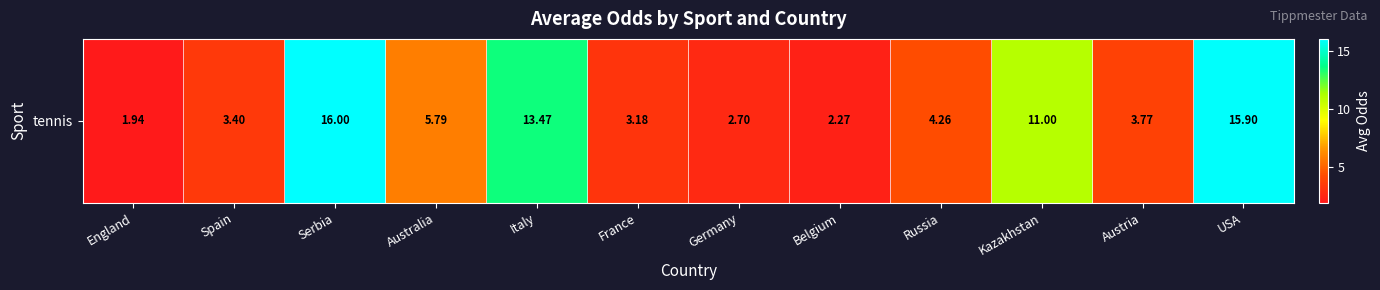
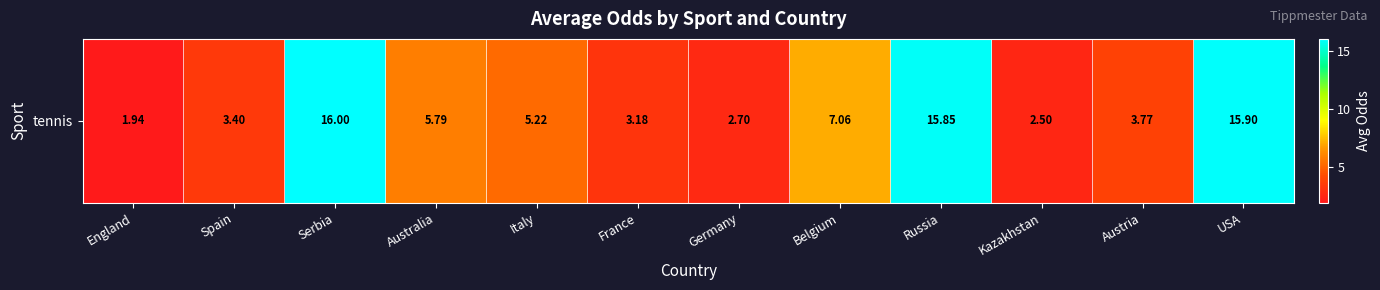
tennis, Italy: 13.47 -> 5.22
tennis, Belgium: 2.27 -> 7.06
tennis, Russia: 4.26 -> 15.85
tennis, Kazakhstan: 11.00 -> 2.50
